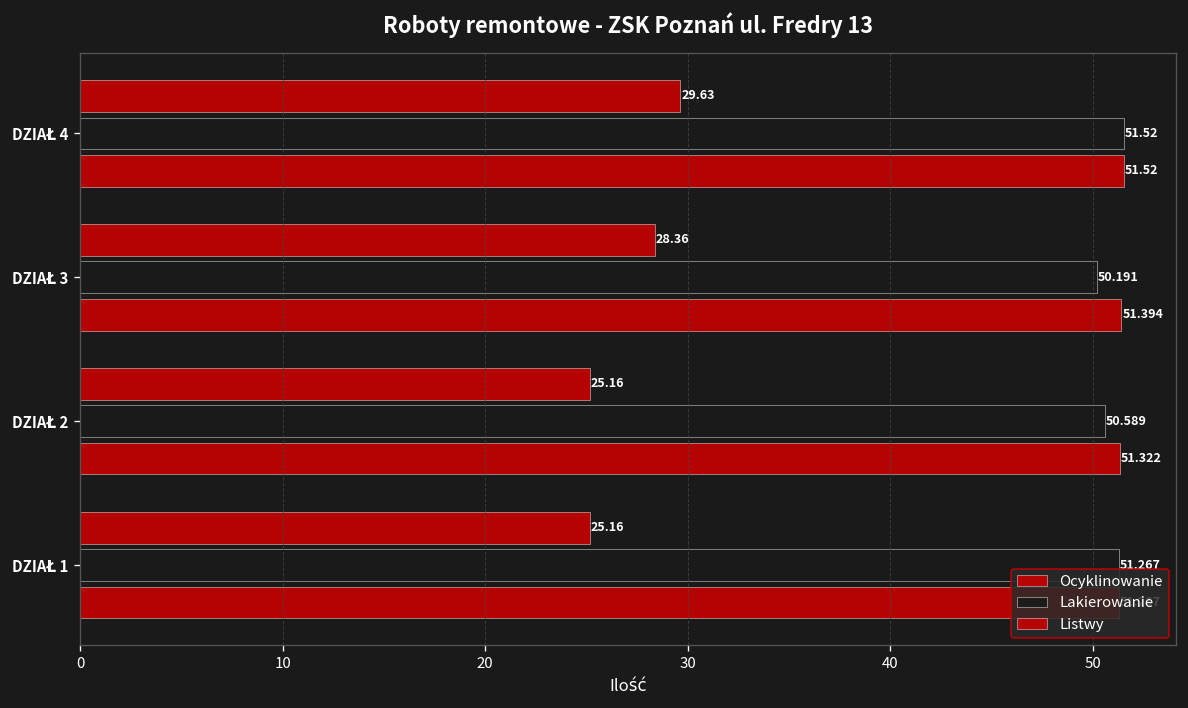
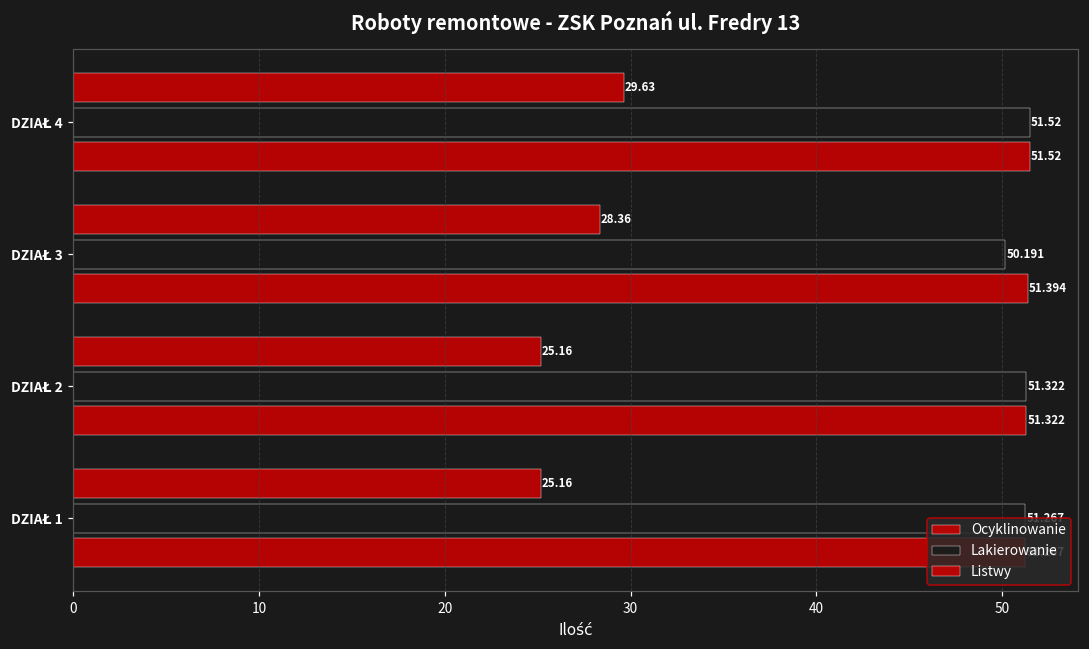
Lakierowanie, DZIAŁ 2: 50.589 -> 51.322
